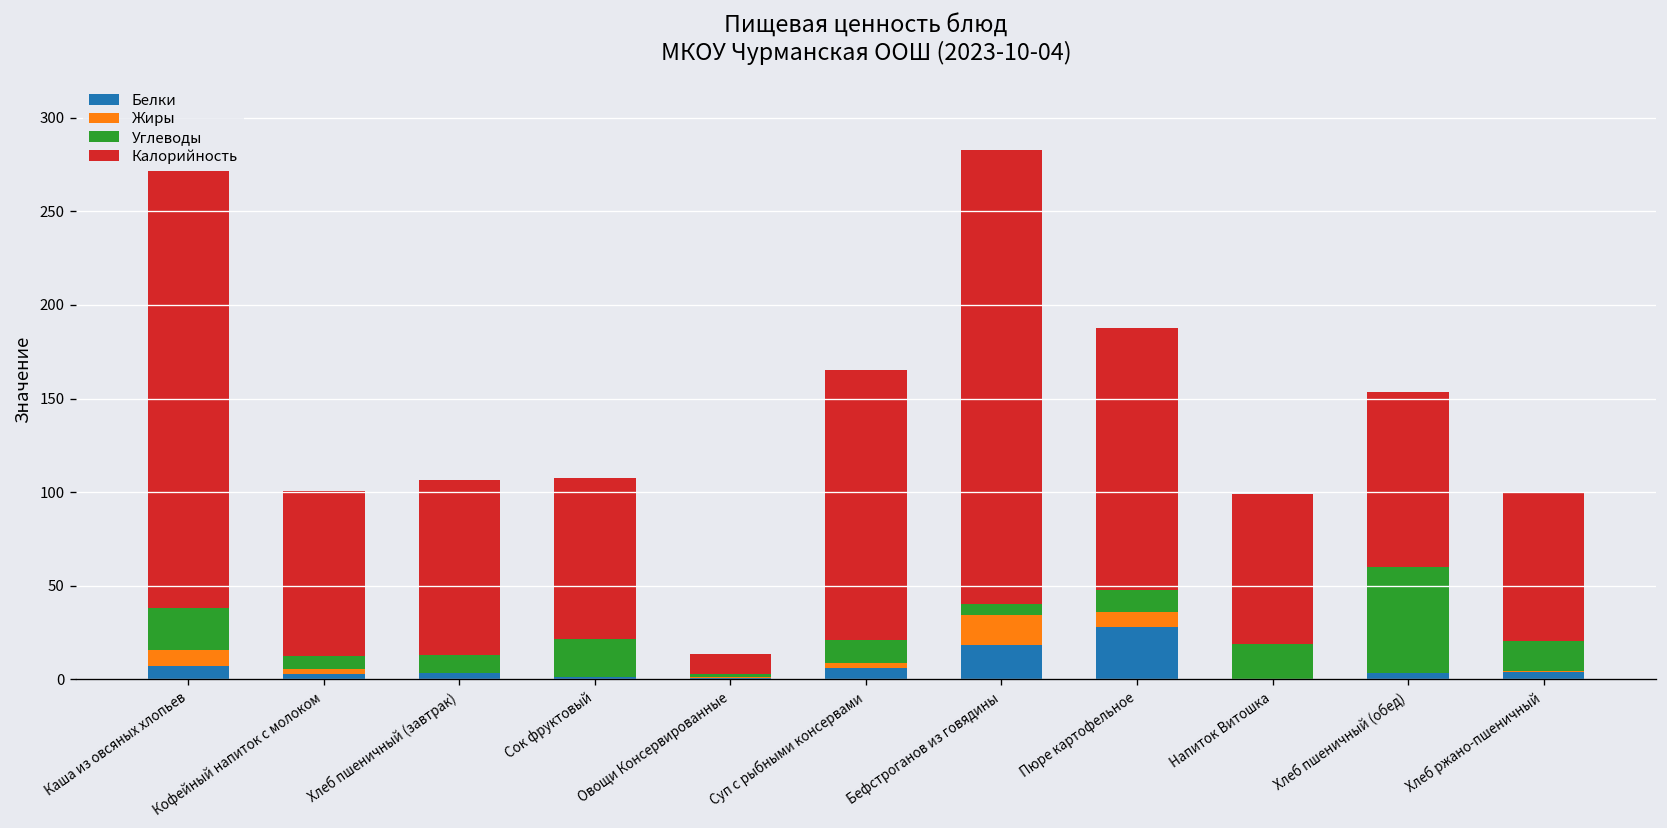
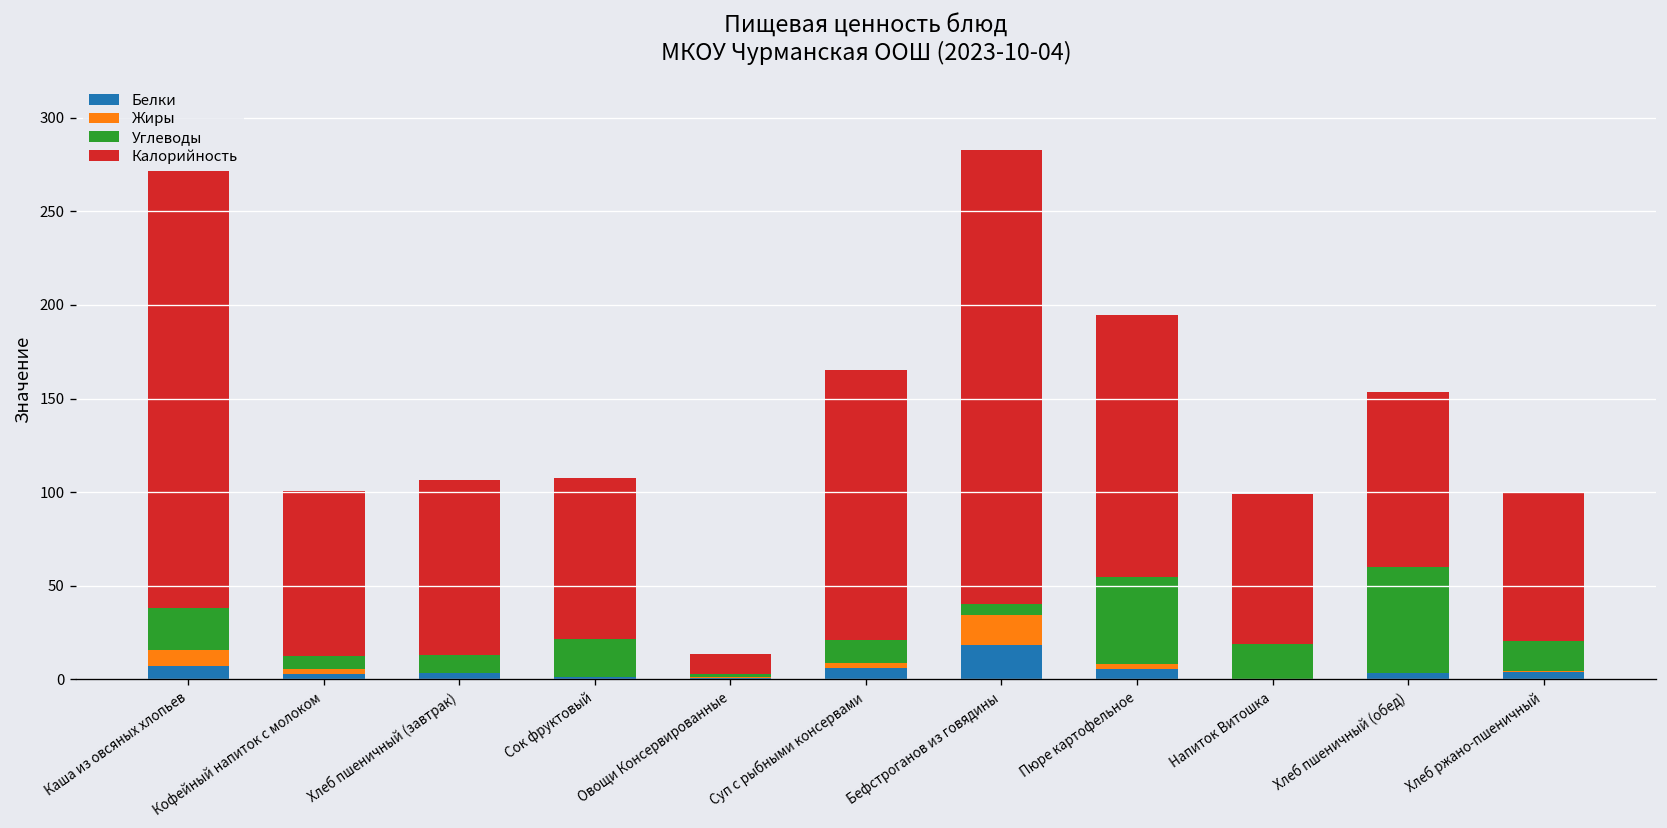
Белки, Пюре картофельное: 28 -> 5
Жиры, Пюре картофельное: 8 -> 3
Углеводы, Пюре картофельное: 12 -> 47
